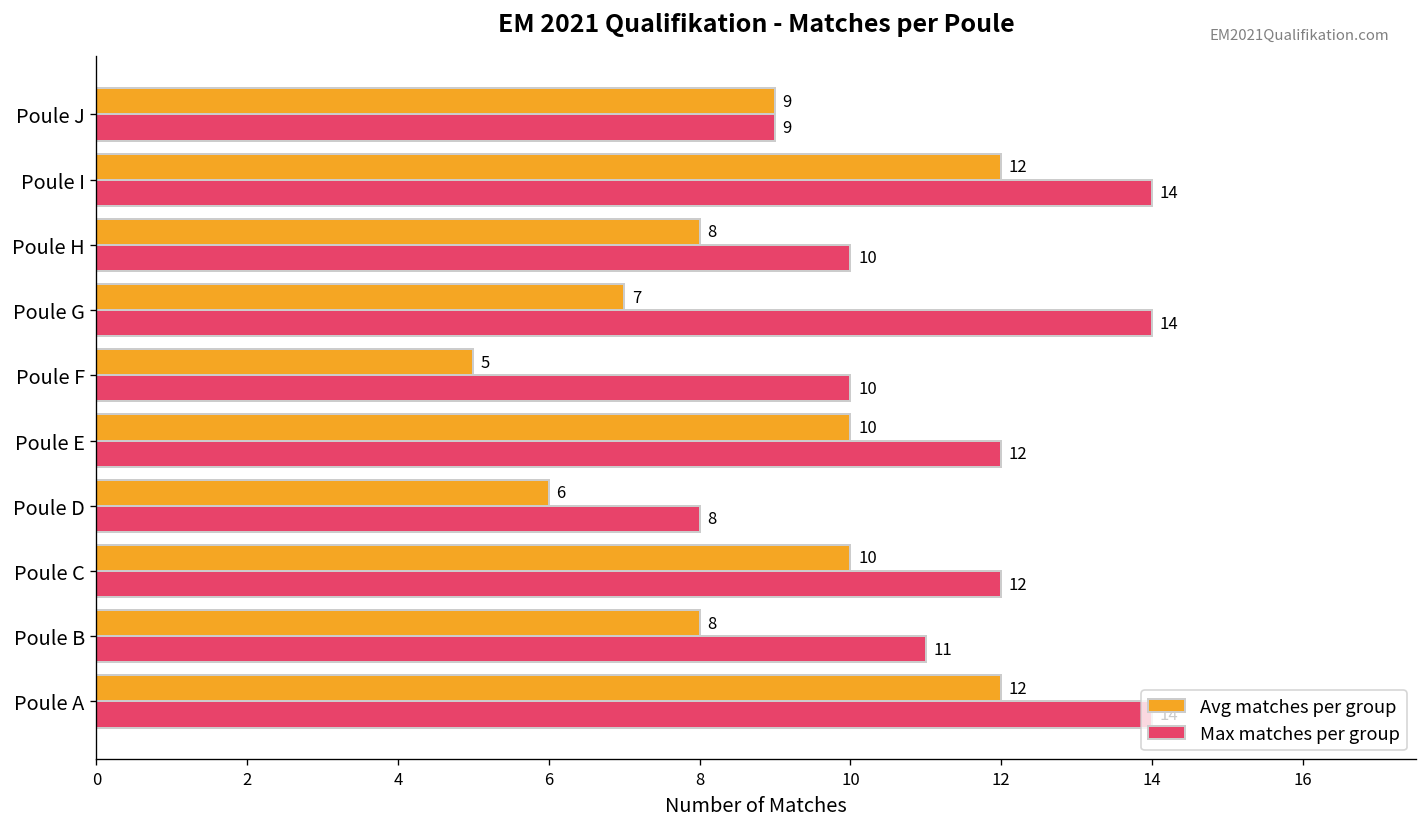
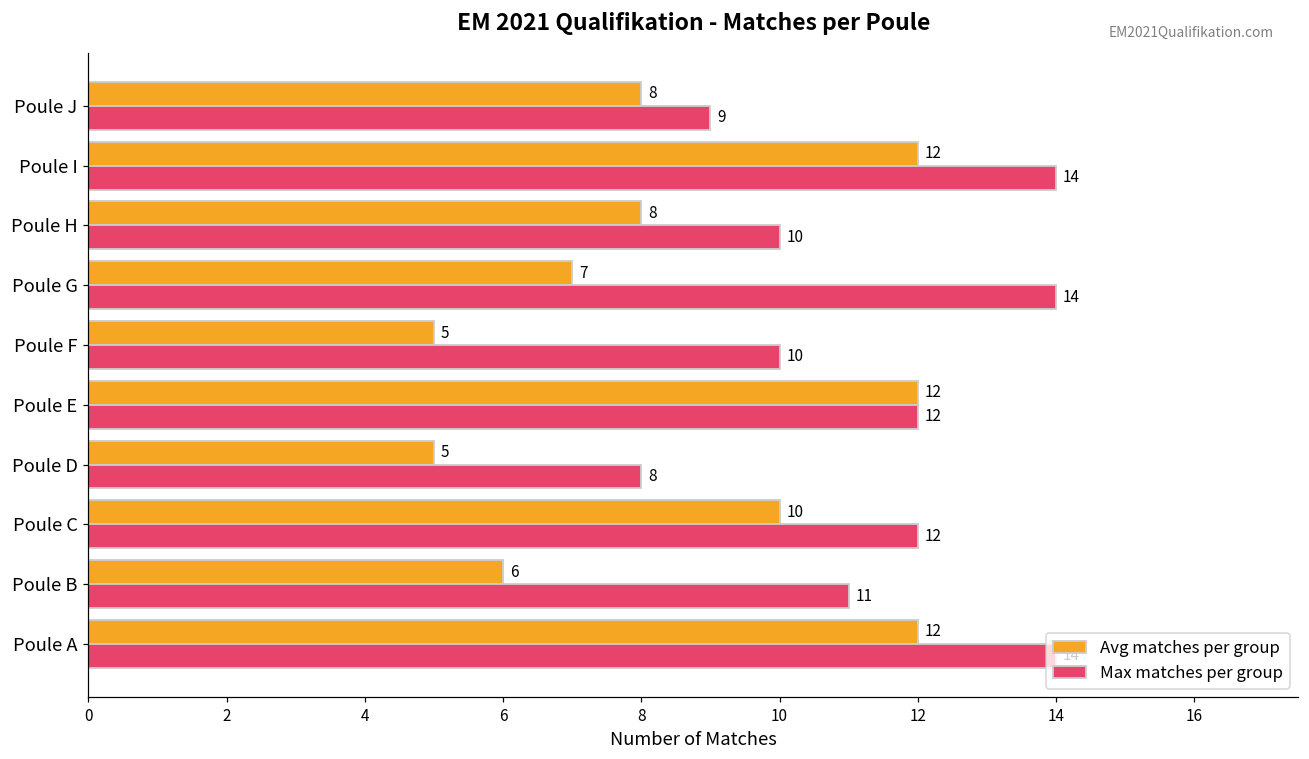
Avg matches per group, Poule J: 9 -> 8
Avg matches per group, Poule E: 10 -> 12
Avg matches per group, Poule D: 6 -> 5
Avg matches per group, Poule B: 8 -> 6
